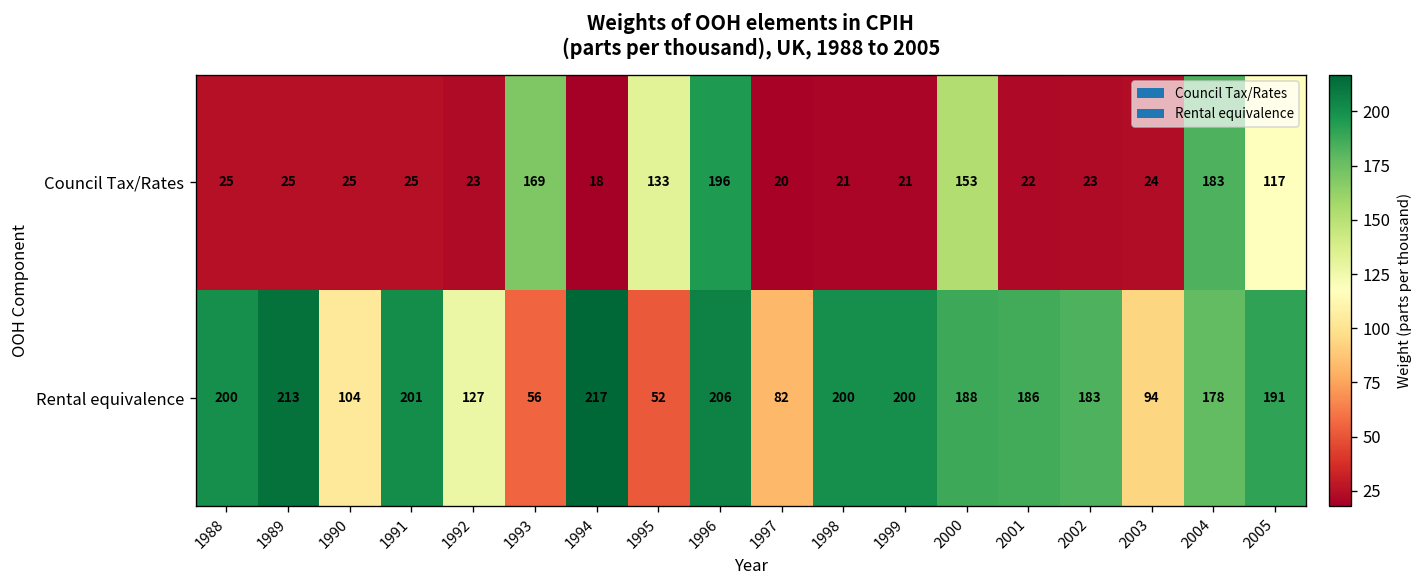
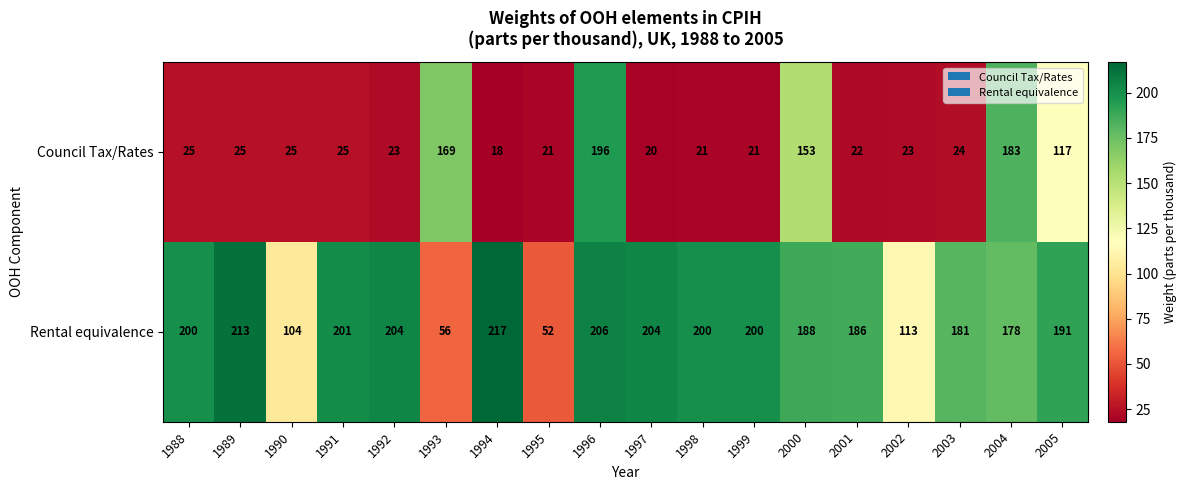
Council Tax/Rates, 1995: 133 -> 21
Rental equivalence, 1992: 127 -> 204
Rental equivalence, 1997: 82 -> 204
Rental equivalence, 2002: 183 -> 113
Rental equivalence, 2003: 94 -> 181
